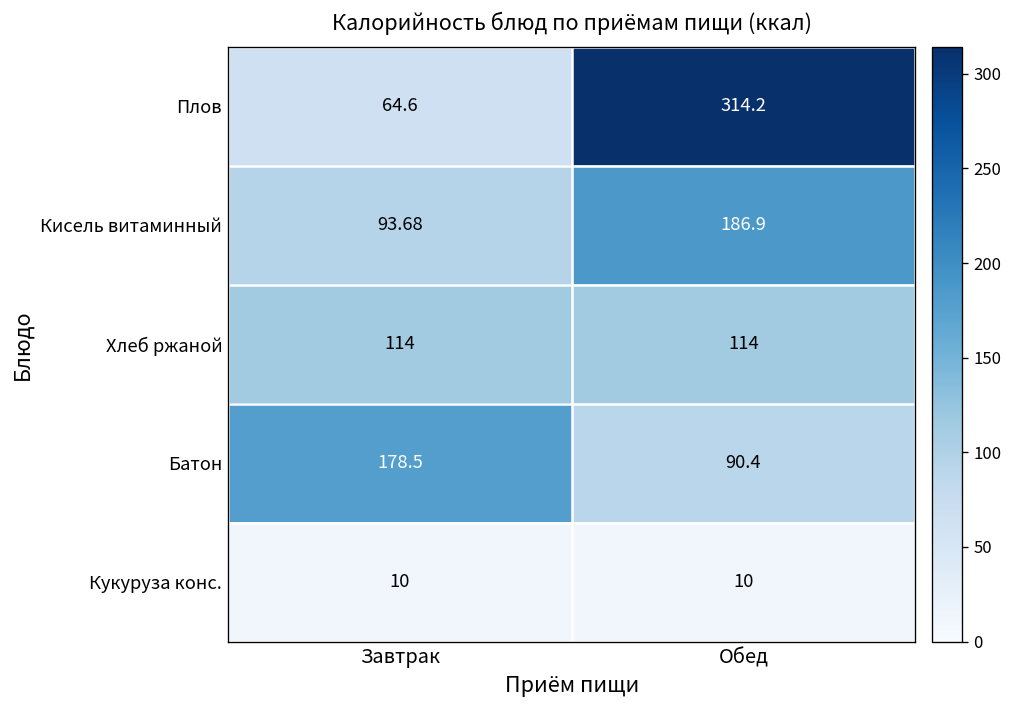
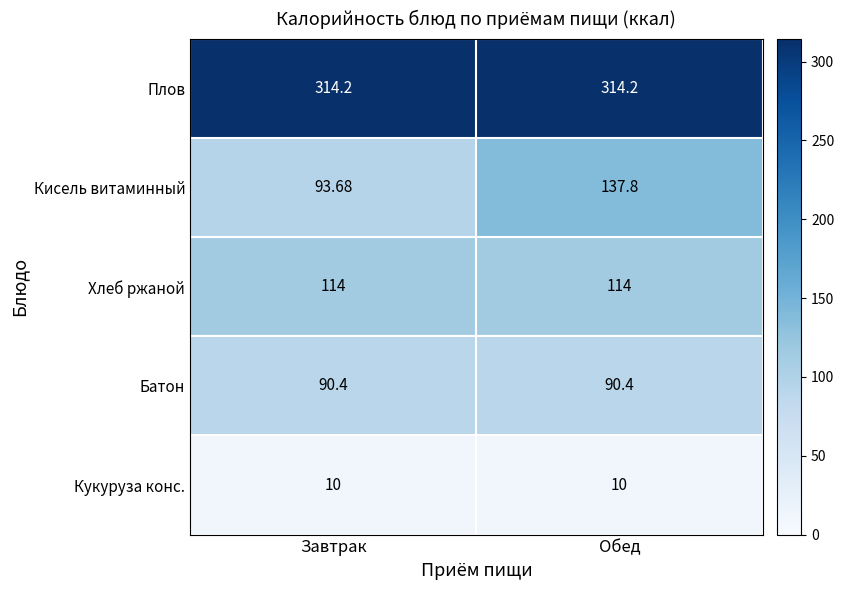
Плов, Завтрак: 64.6 -> 314.2
Кисель витаминный, Обед: 186.9 -> 137.8
Батон, Завтрак: 178.5 -> 90.4
